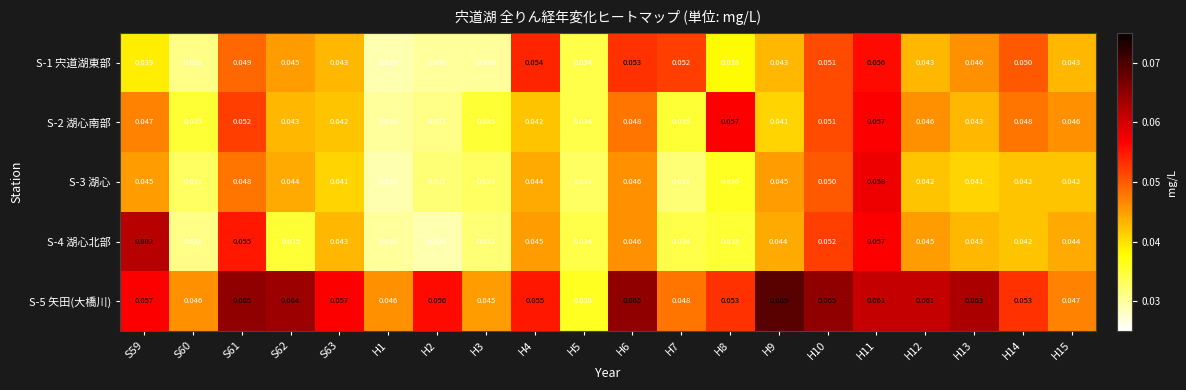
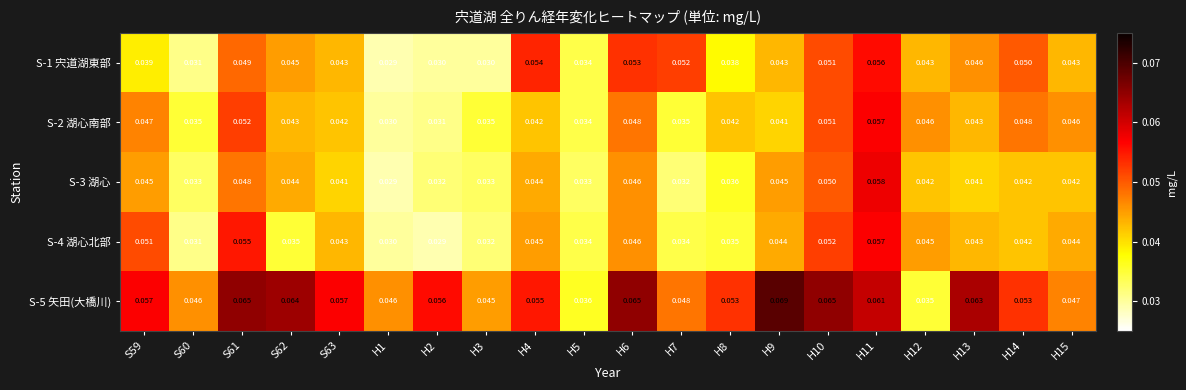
S-2 湖心南部, H8: 0.057 -> 0.042
S-4 湖心北部, S59: 0.062 -> 0.051
S-5 矢田(大橋川), H12: 0.061 -> 0.035
